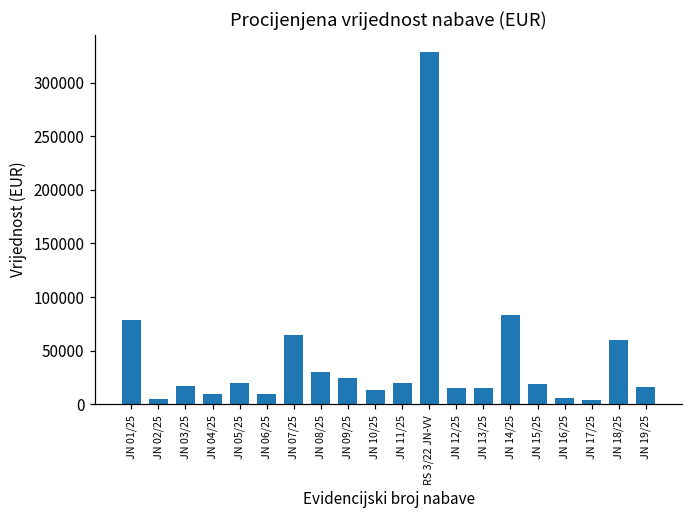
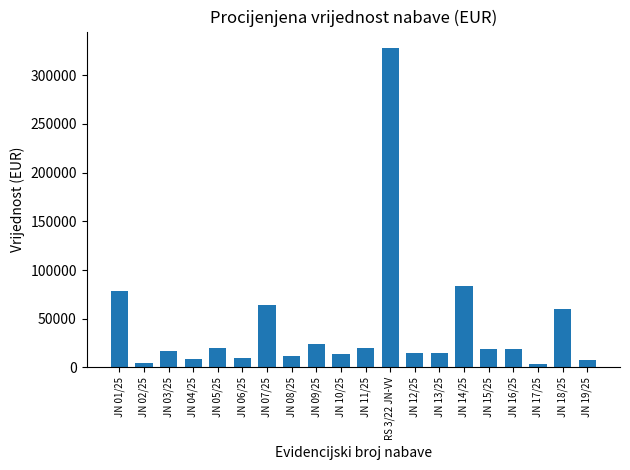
JN 08/25: 30000 -> 10000
JN 16/25: 10000 -> 20000
JN 19/25: 20000 -> 10000
